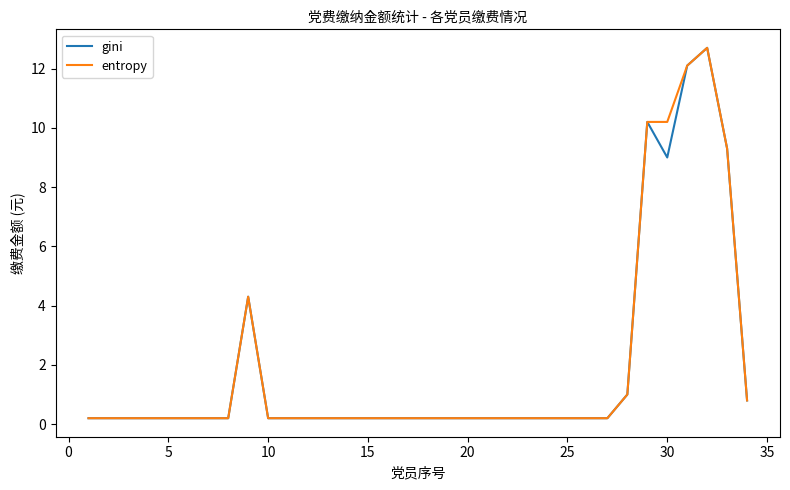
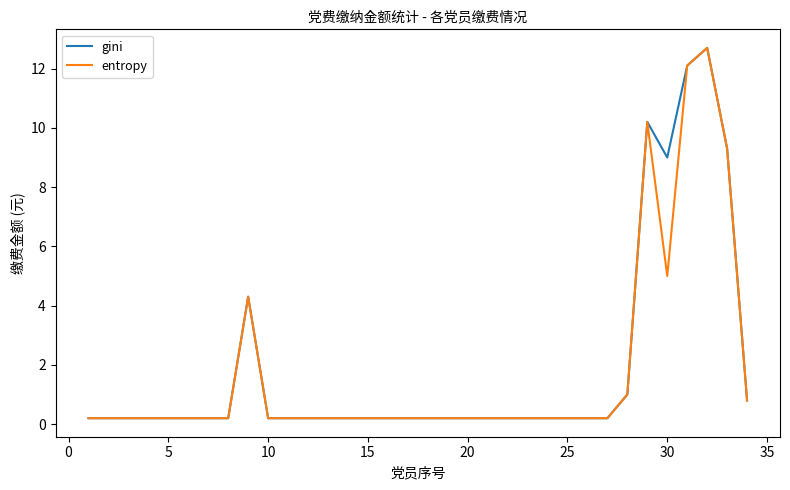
entropy, 30: 10.2 -> 5.0
